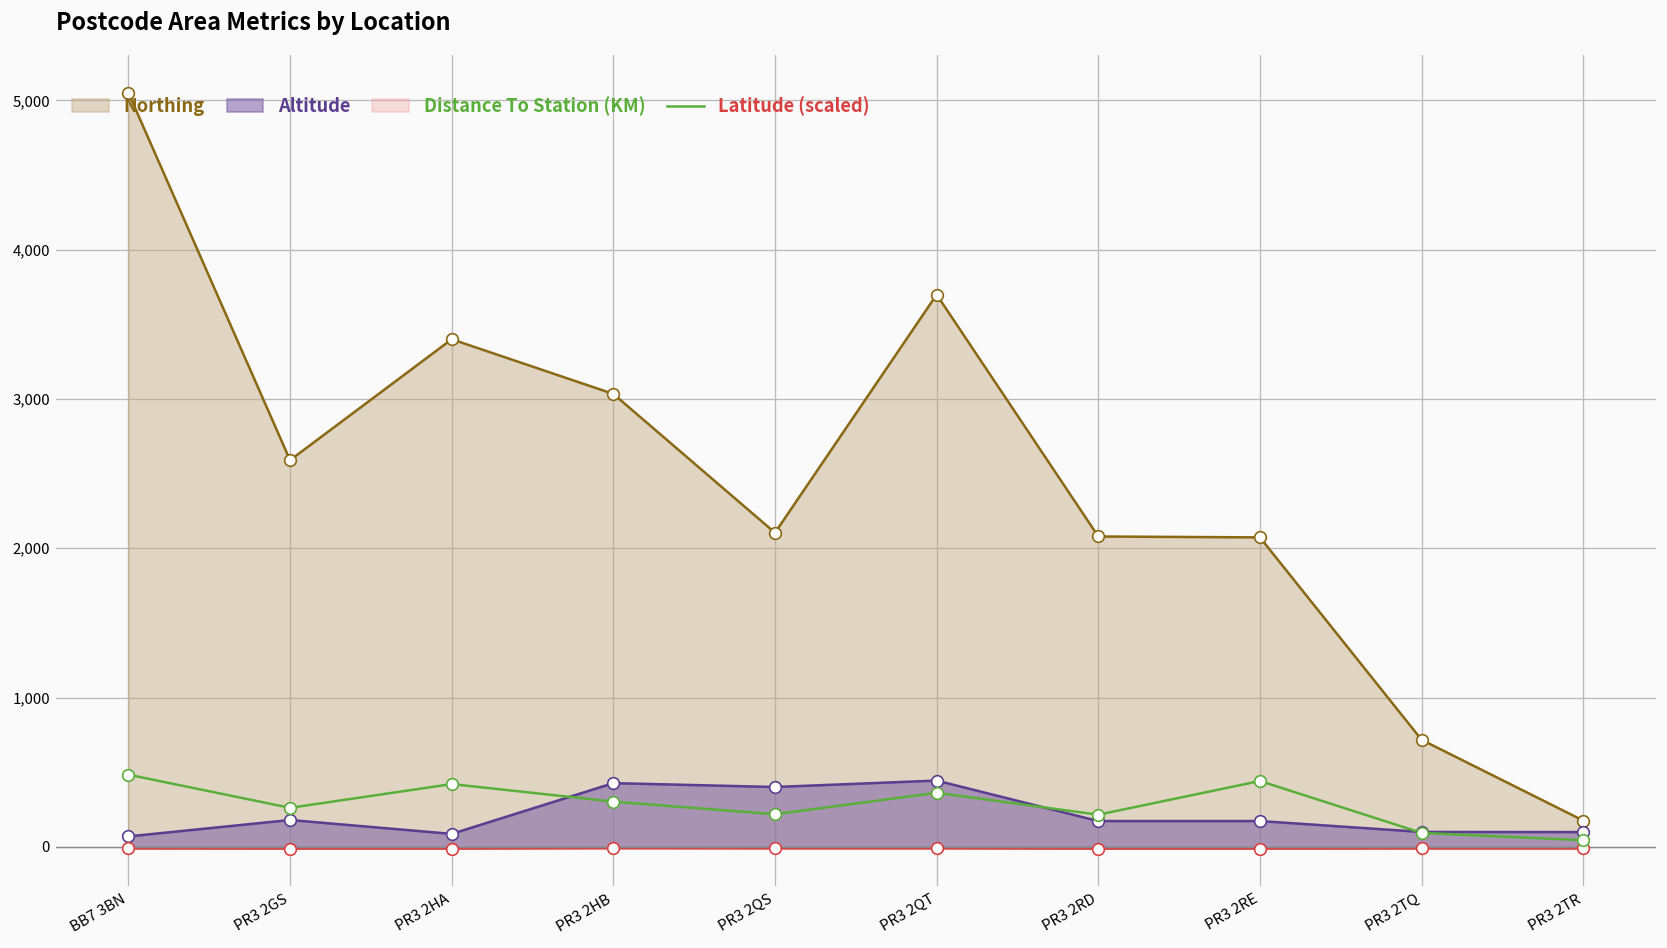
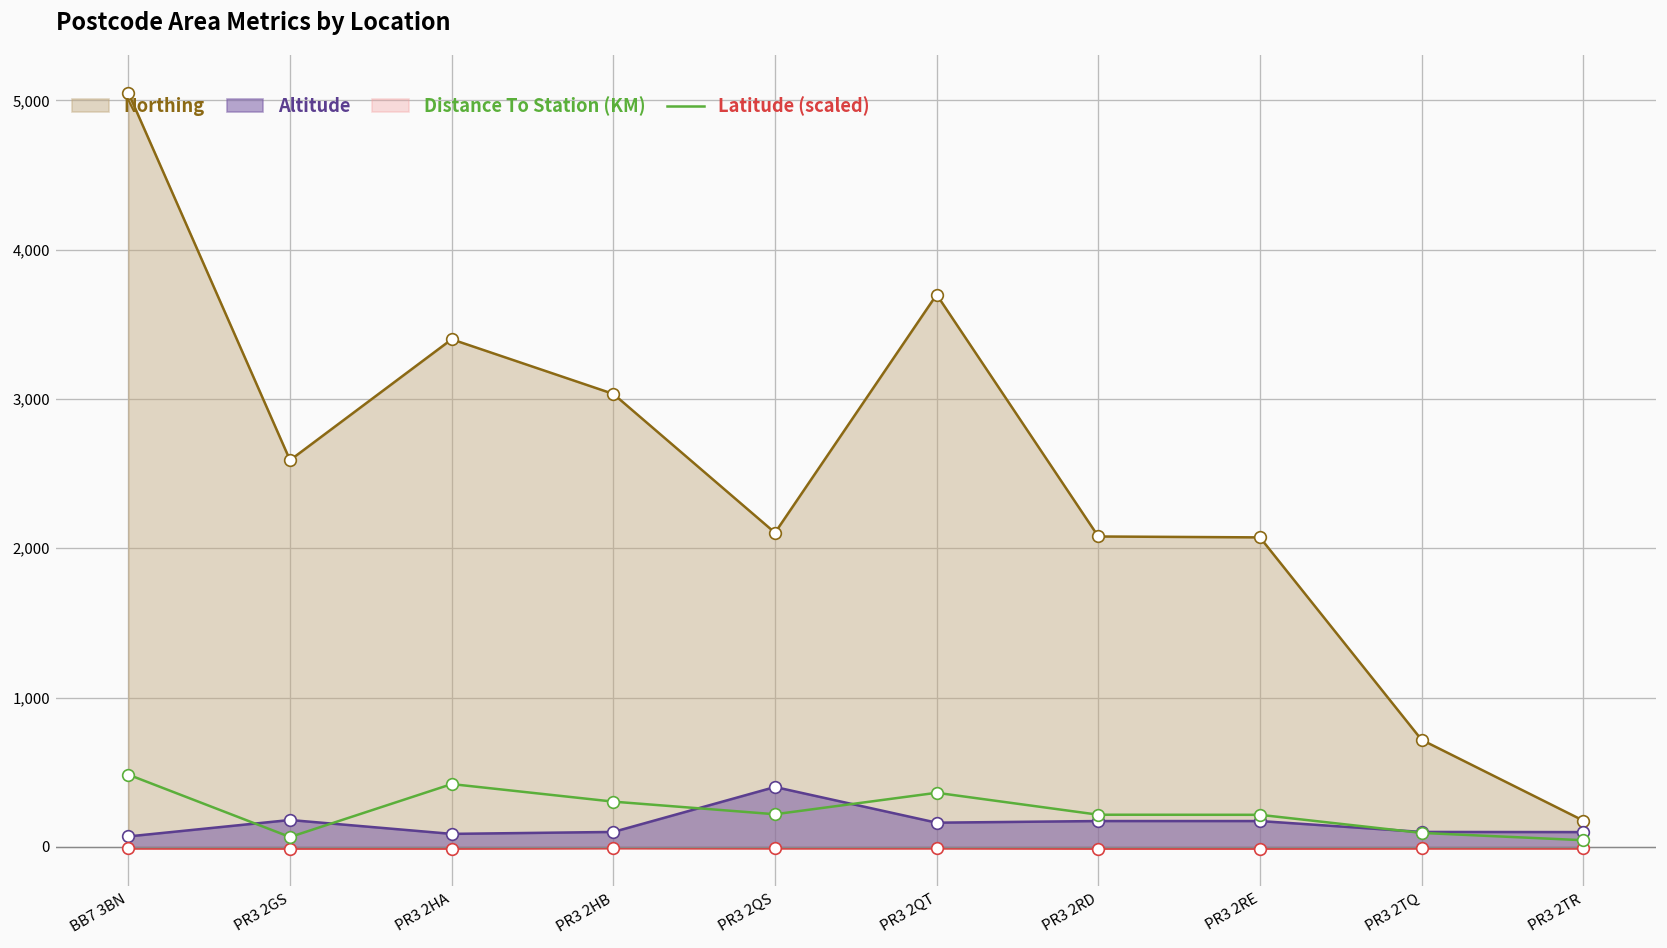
Latitude (scaled), PR3 2GS: 260 -> 70
Altitude, PR3 2HB: 430 -> 100
Altitude, PR3 2QT: 440 -> 160
Latitude (scaled), PR3 2RE: 440 -> 210
